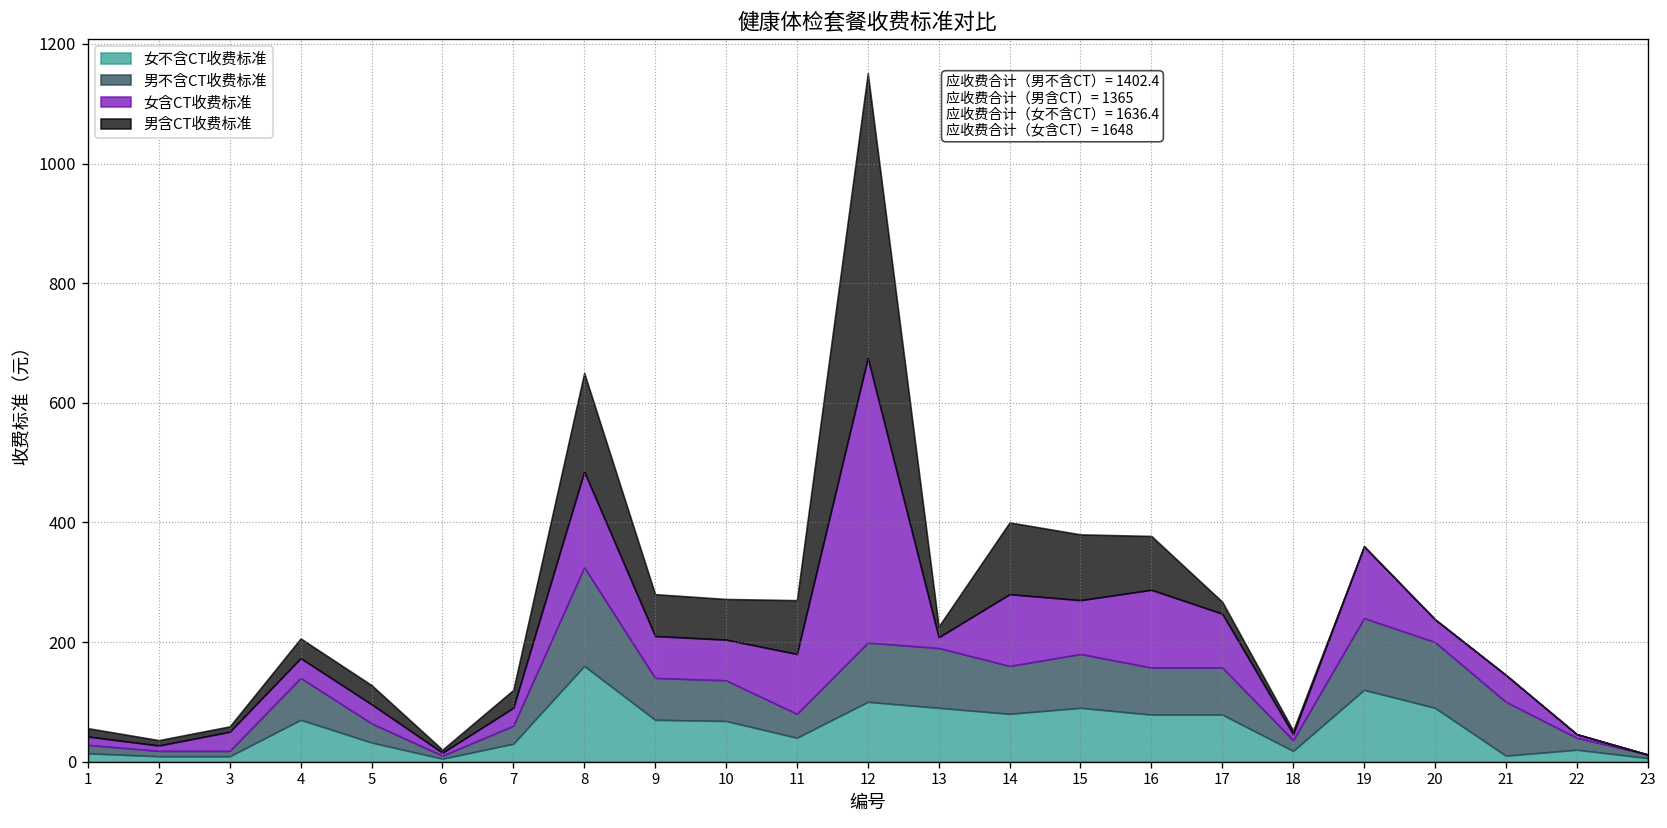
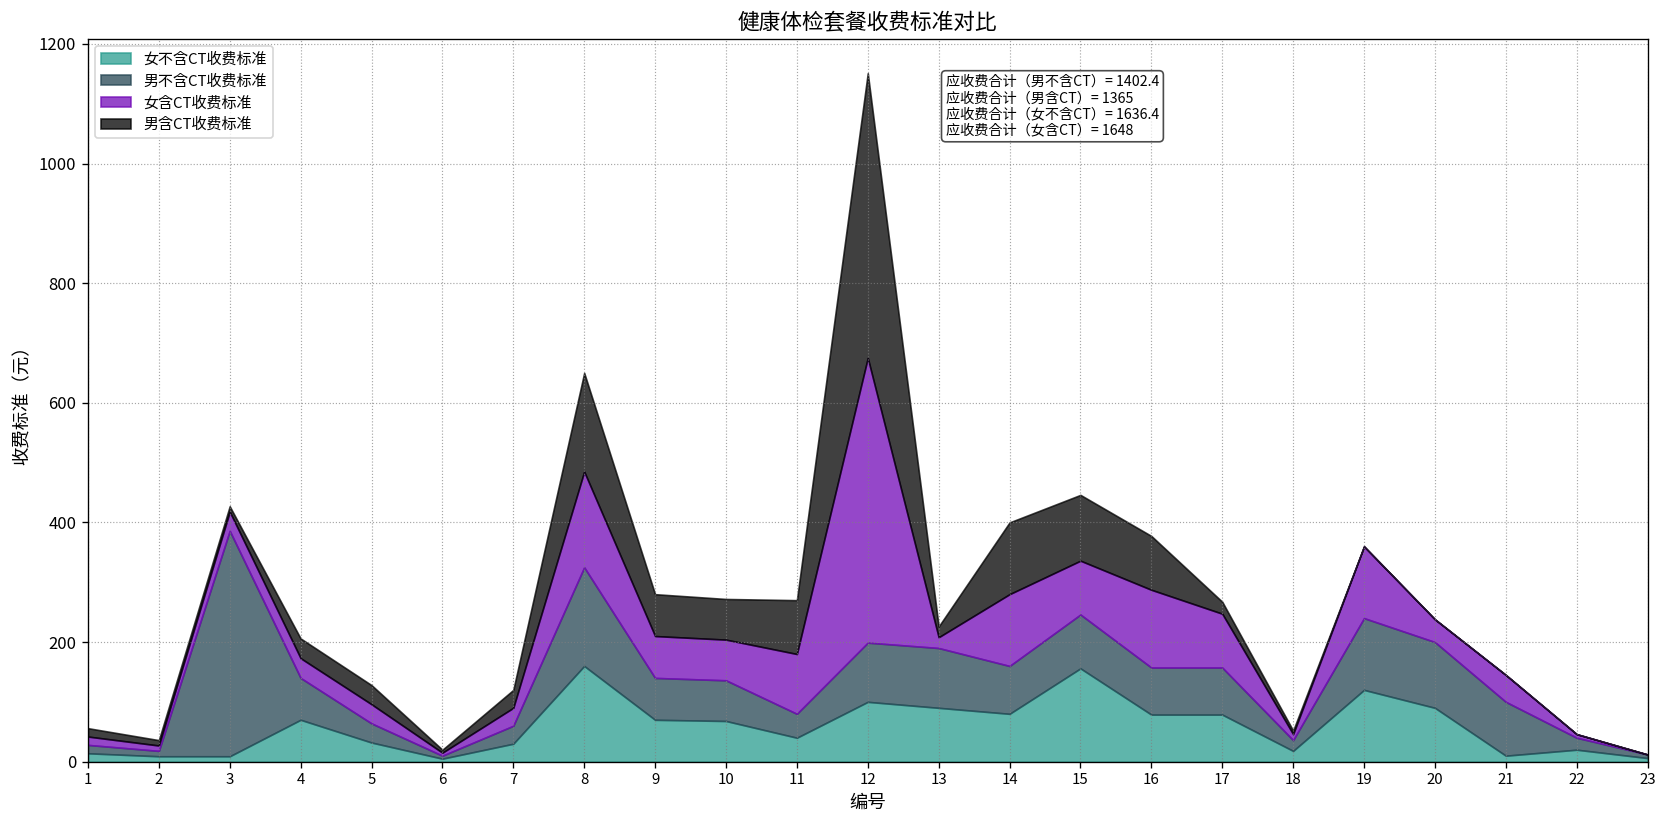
男不含CT收费标准, 3: 10 -> 380
女不含CT收费标准, 15: 90 -> 160
